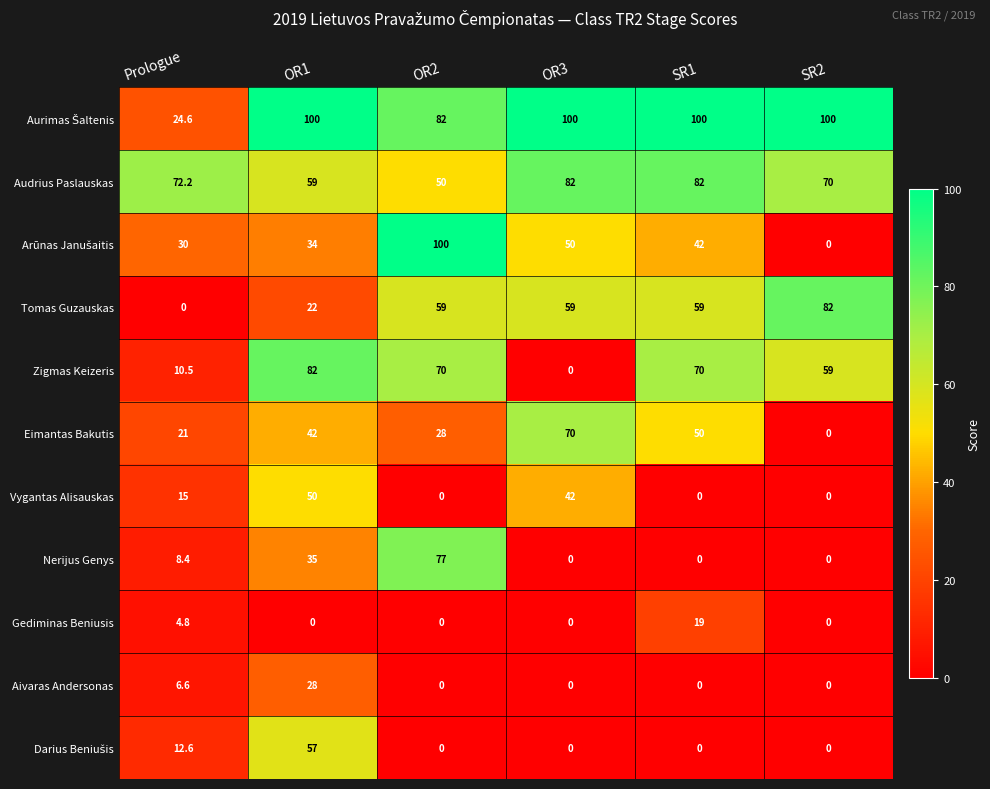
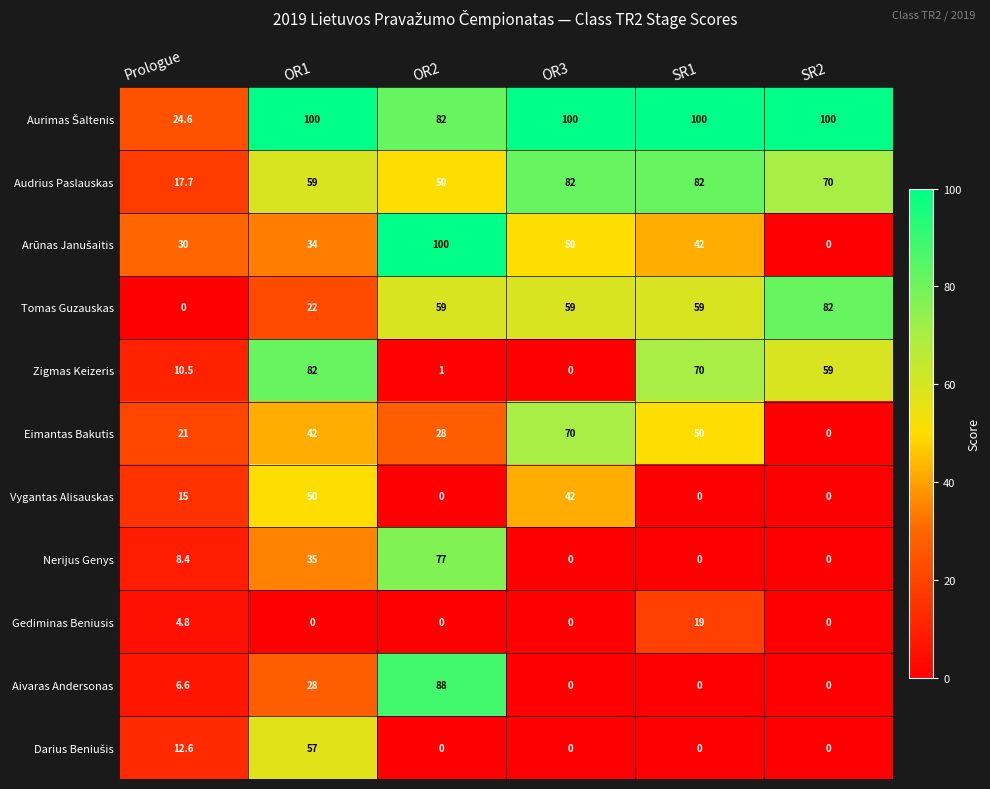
Audrius Paslauskas, Prologue: 72.2 -> 17.7
Zigmas Keizeris, OR2: 70 -> 1
Aivaras Andersonas, OR2: 0 -> 88
